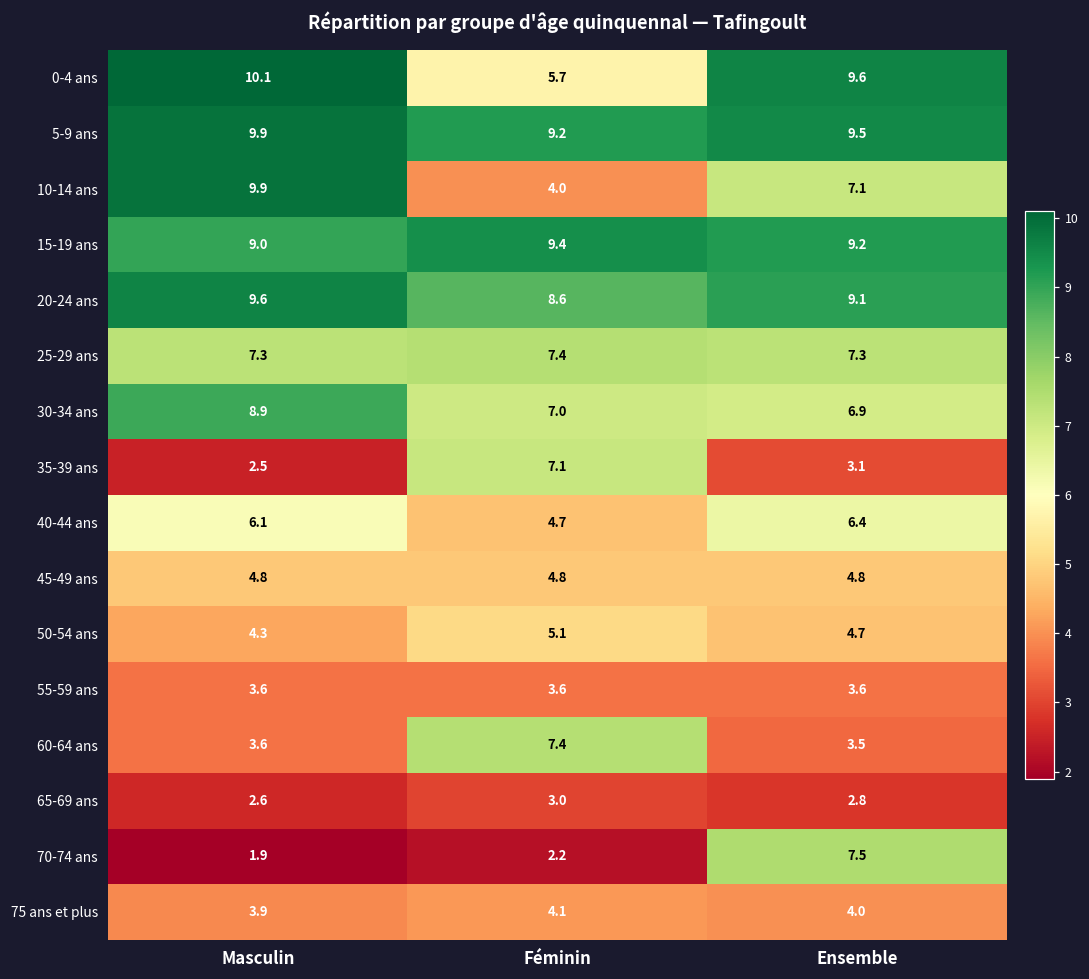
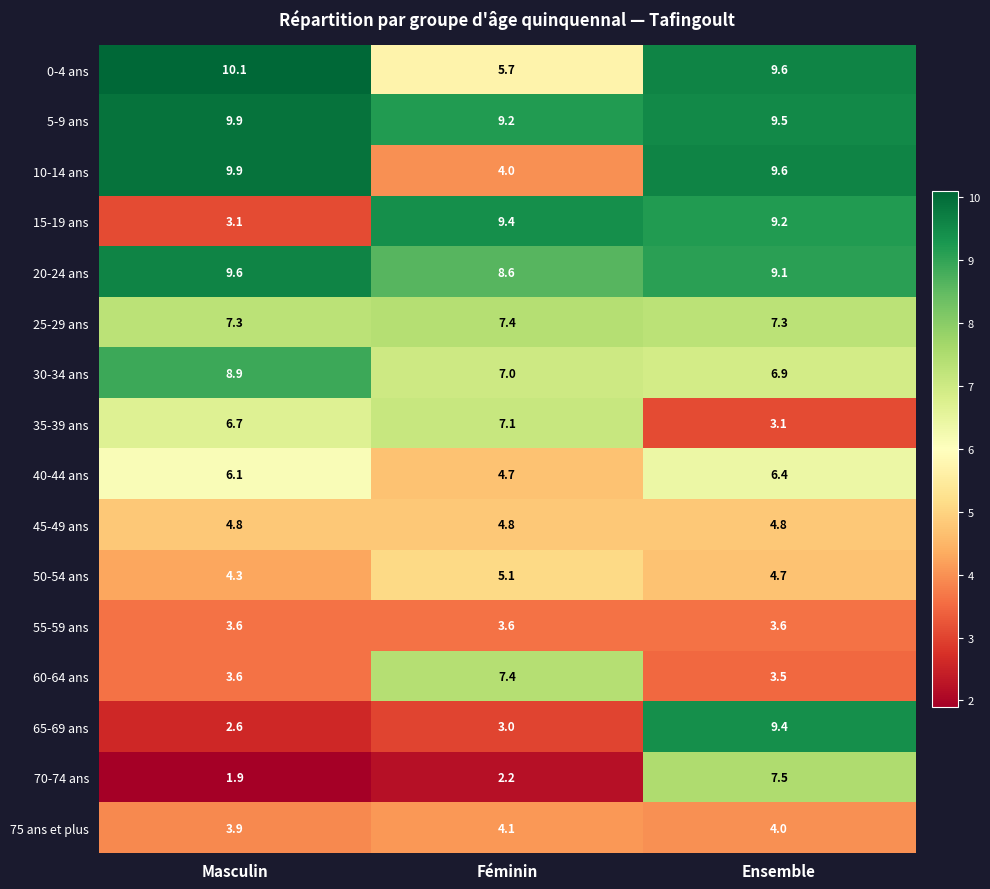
10-14 ans, Ensemble: 7.1 -> 9.6
15-19 ans, Masculin: 9.0 -> 3.1
35-39 ans, Masculin: 2.5 -> 6.7
65-69 ans, Ensemble: 2.8 -> 9.4
